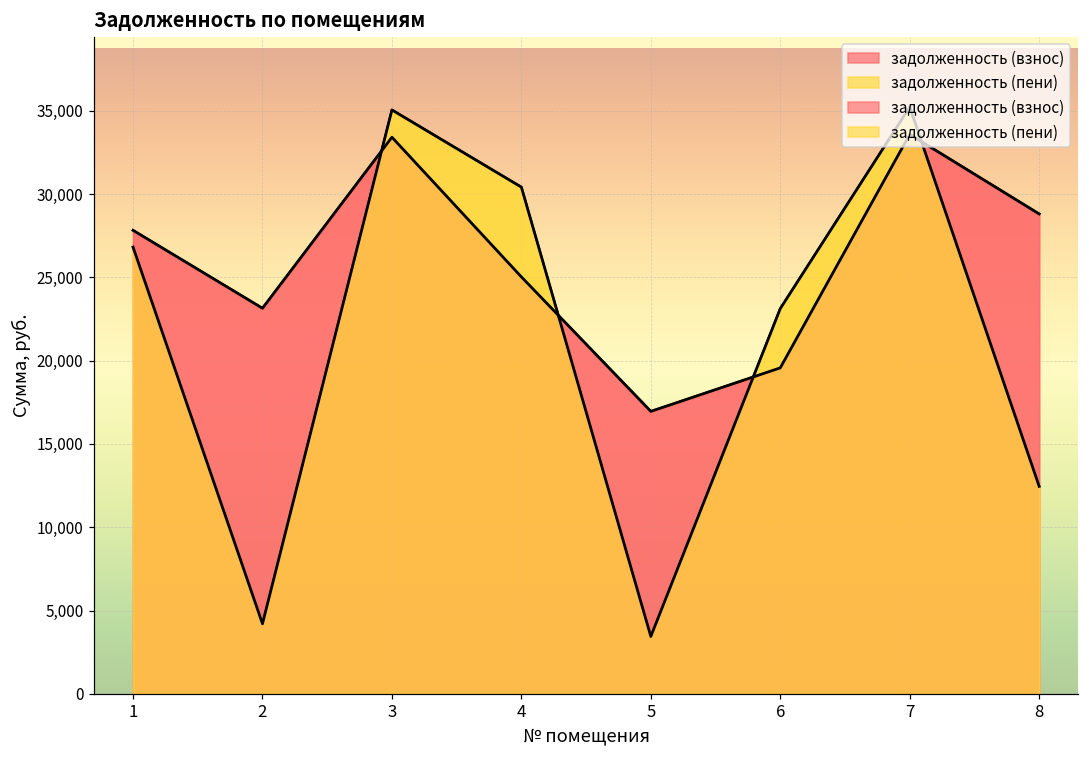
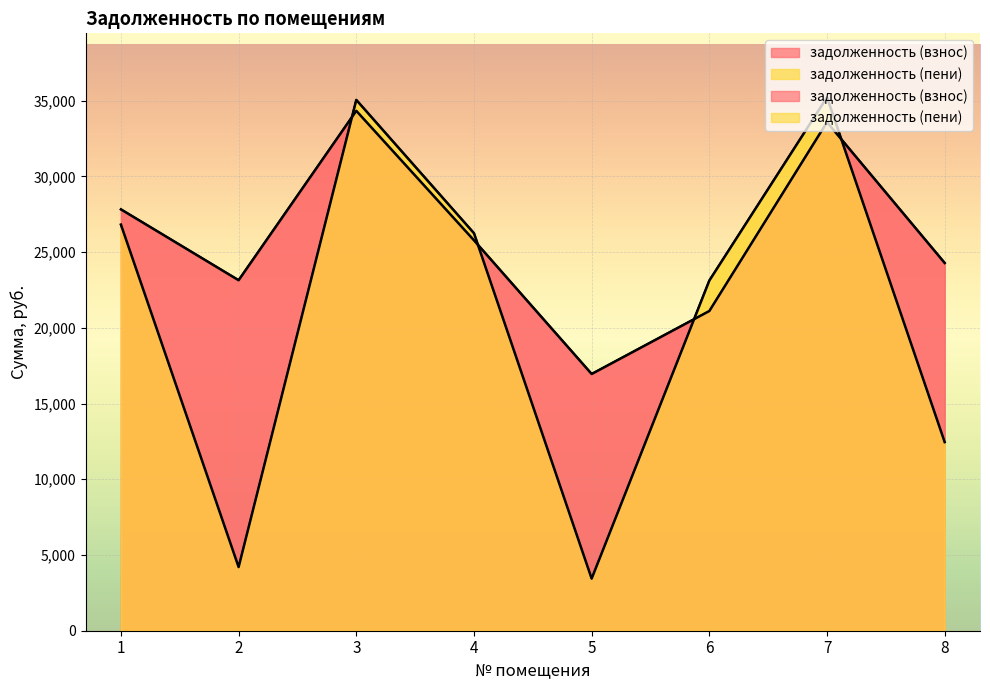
задолженность (взнос), 3: 33,400 -> 34,300
задолженность (взнос), 4: 25,000 -> 25,800
задолженность (пени), 4: 30,400 -> 26,200
задолженность (взнос), 6: 19,600 -> 21,100
задолженность (взнос), 8: 28,800 -> 24,300
